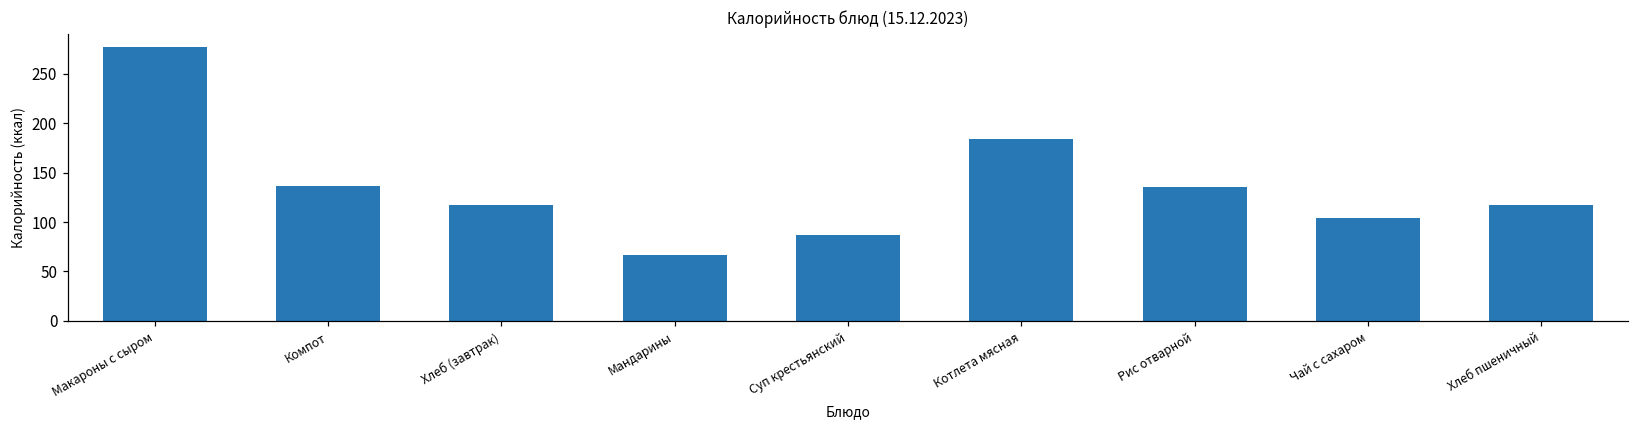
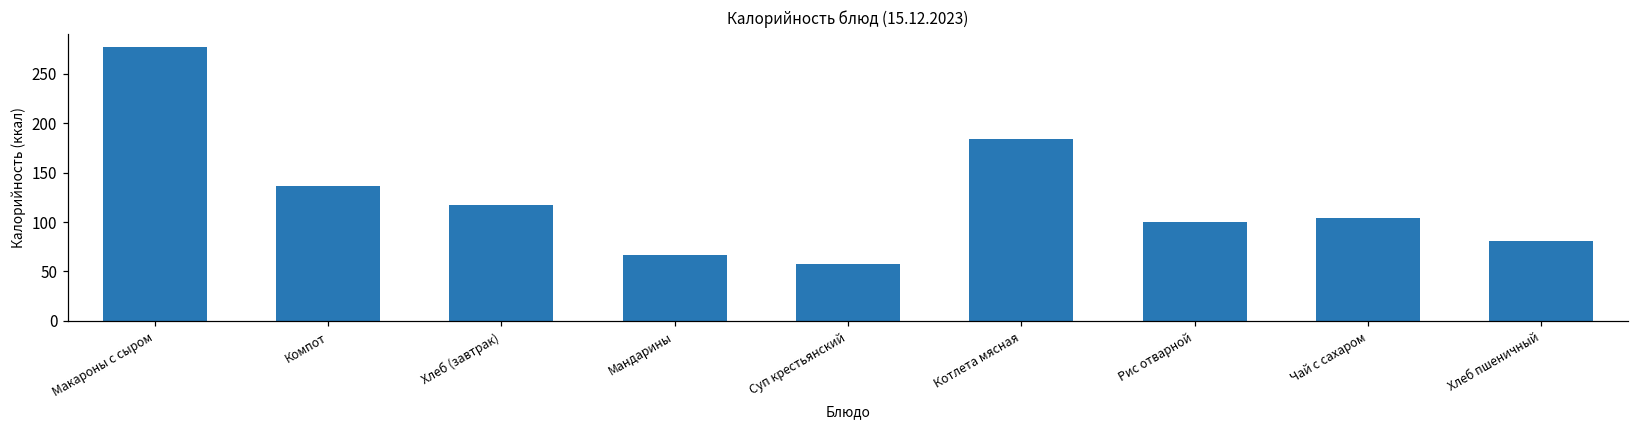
Суп крестьянский: 90 -> 60
Рис отварной: 140 -> 100
Хлеб пшеничный: 120 -> 80
